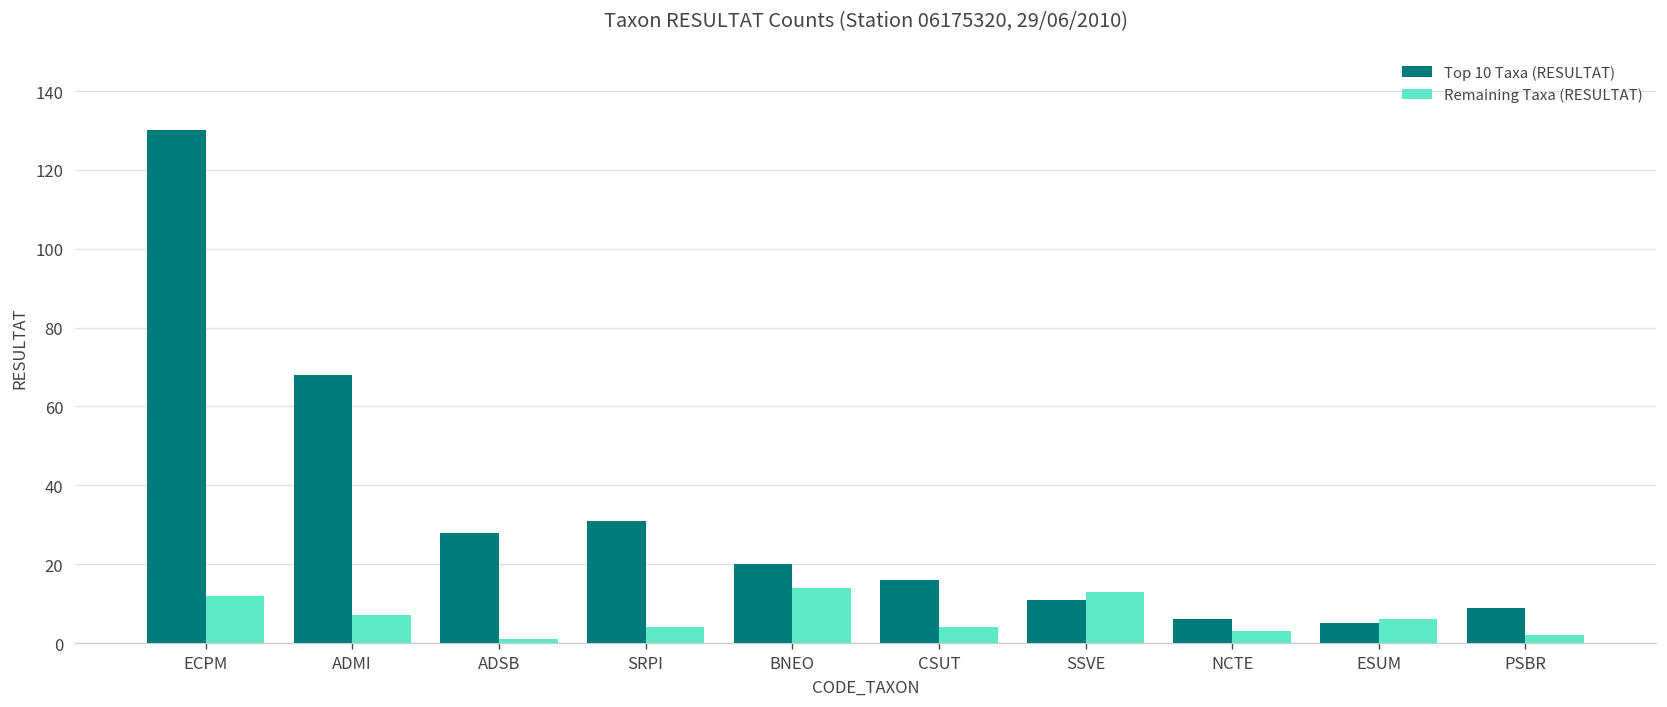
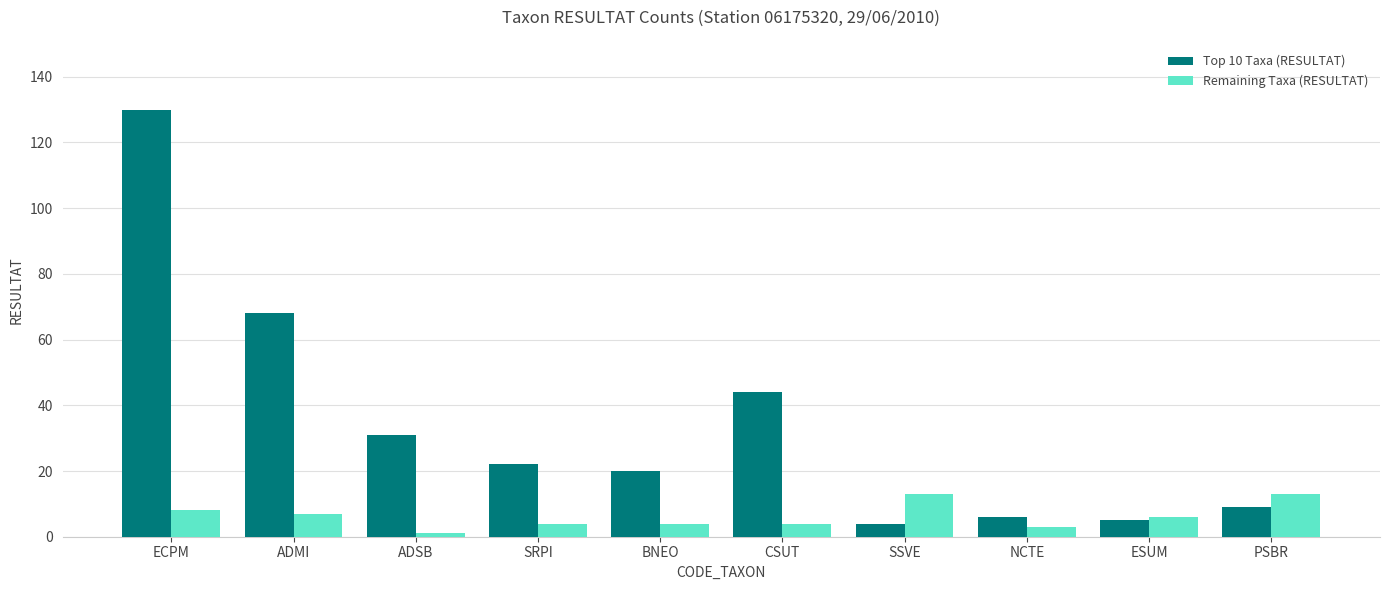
Remaining Taxa (RESULTAT), ECPM: 12 -> 8
Top 10 Taxa (RESULTAT), ADSB: 28 -> 31
Top 10 Taxa (RESULTAT), SRPI: 31 -> 22
Remaining Taxa (RESULTAT), BNEO: 14 -> 4
Top 10 Taxa (RESULTAT), CSUT: 16 -> 44
Top 10 Taxa (RESULTAT), SSVE: 11 -> 4
Remaining Taxa (RESULTAT), PSBR: 2 -> 13
